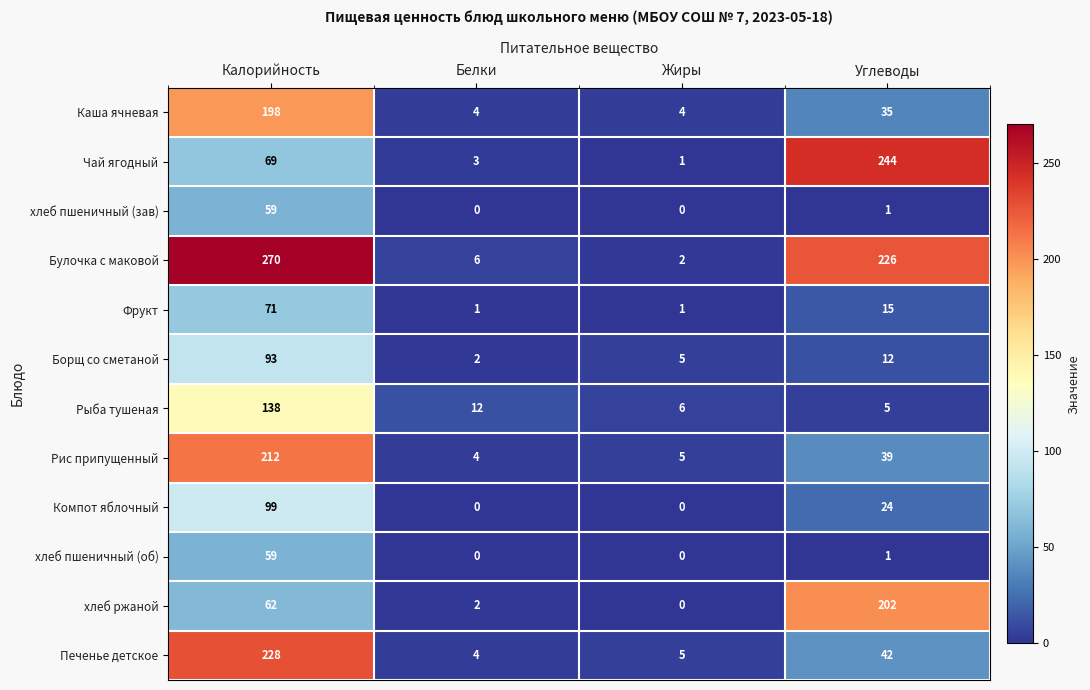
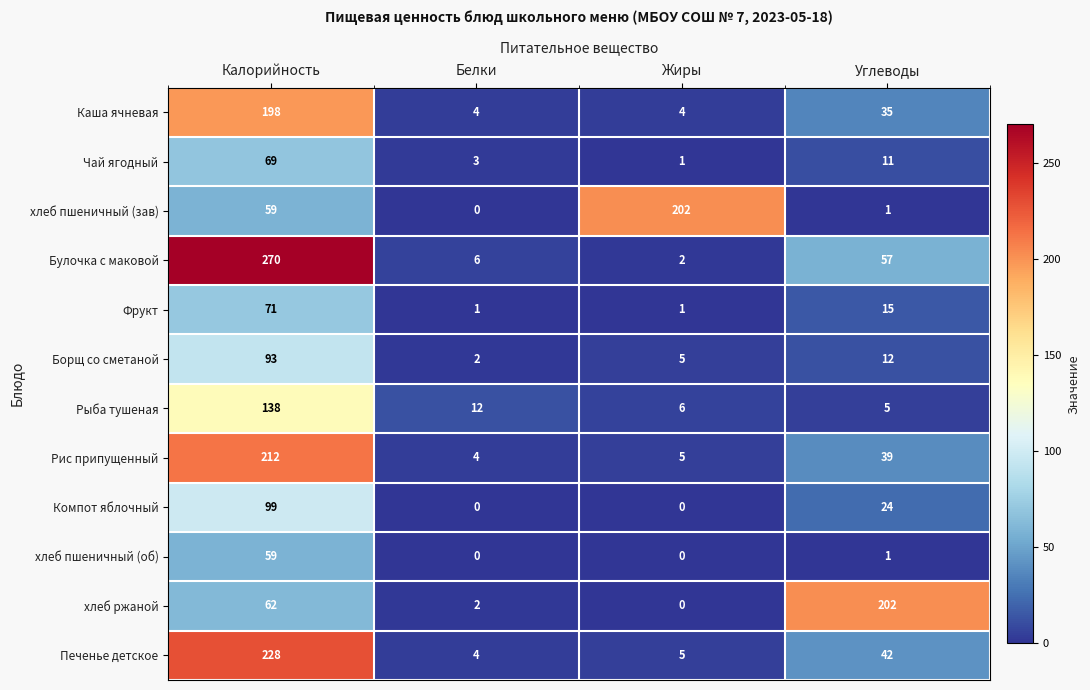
Чай ягодный, Углеводы: 244 -> 11
хлеб пшеничный (зав), Жиры: 0 -> 202
Булочка с маковой, Углеводы: 226 -> 57
